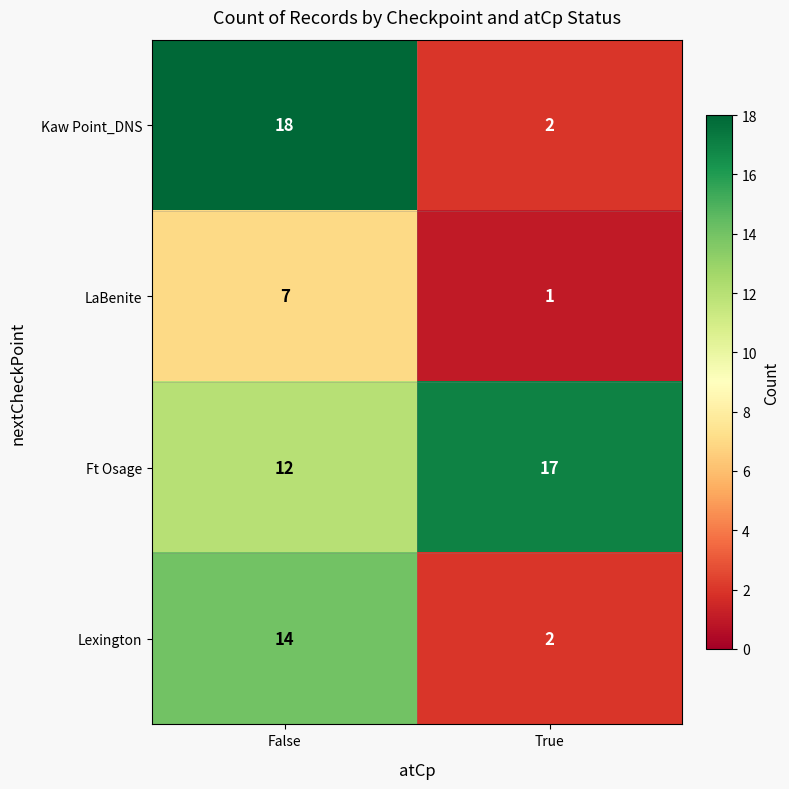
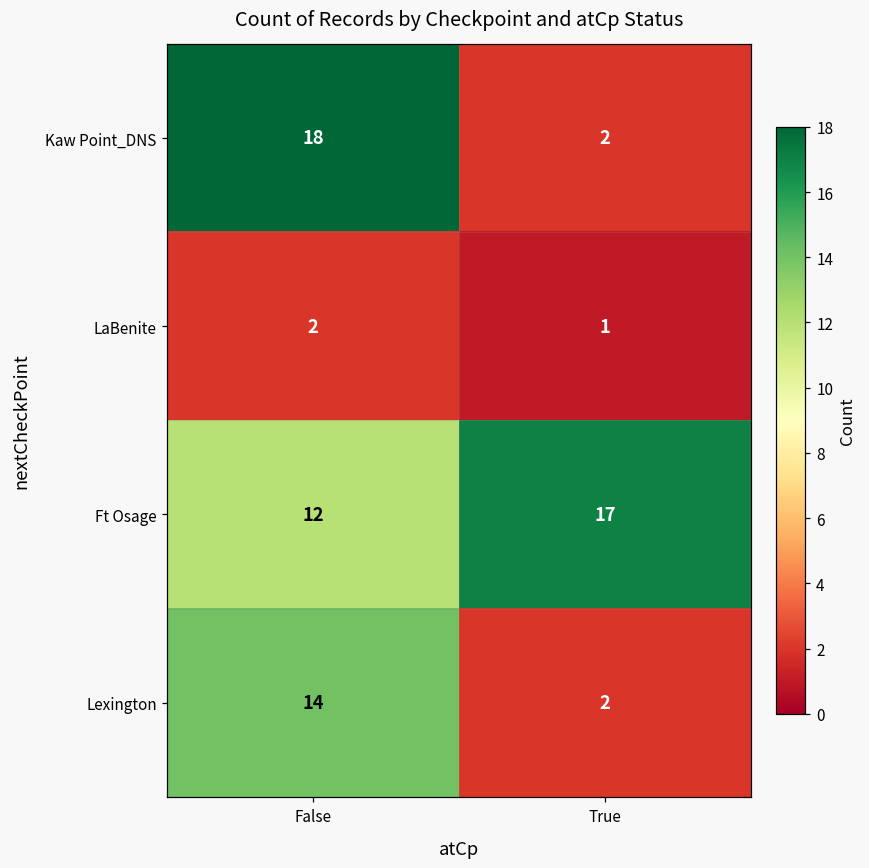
LaBenite, False: 7 -> 2
